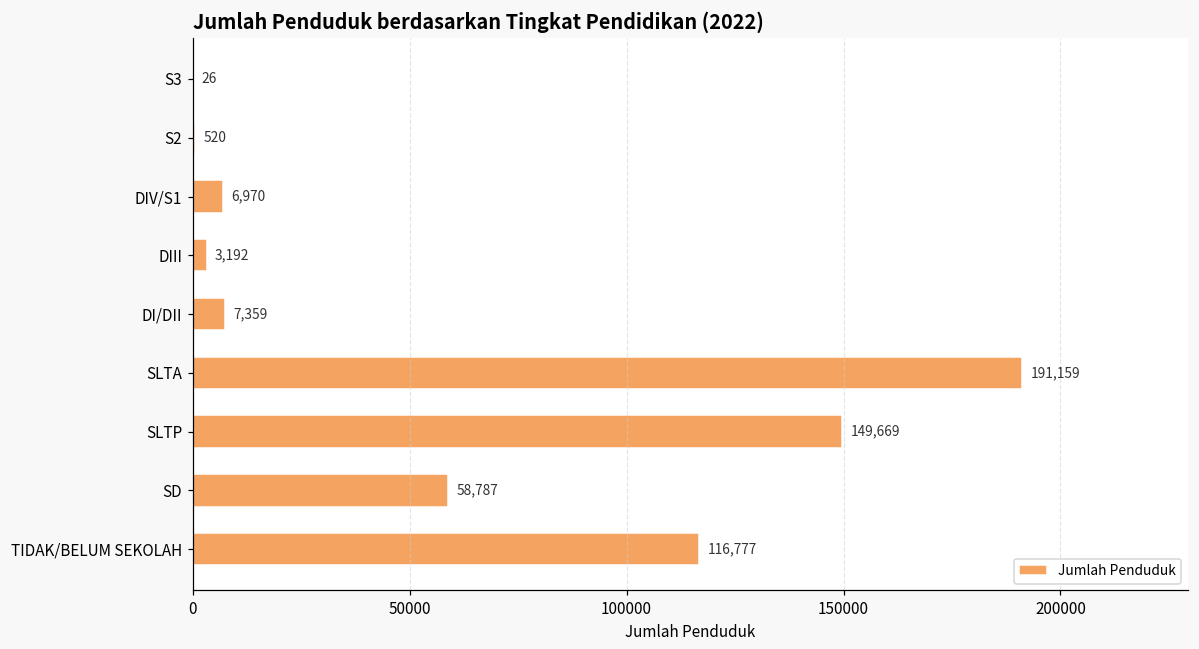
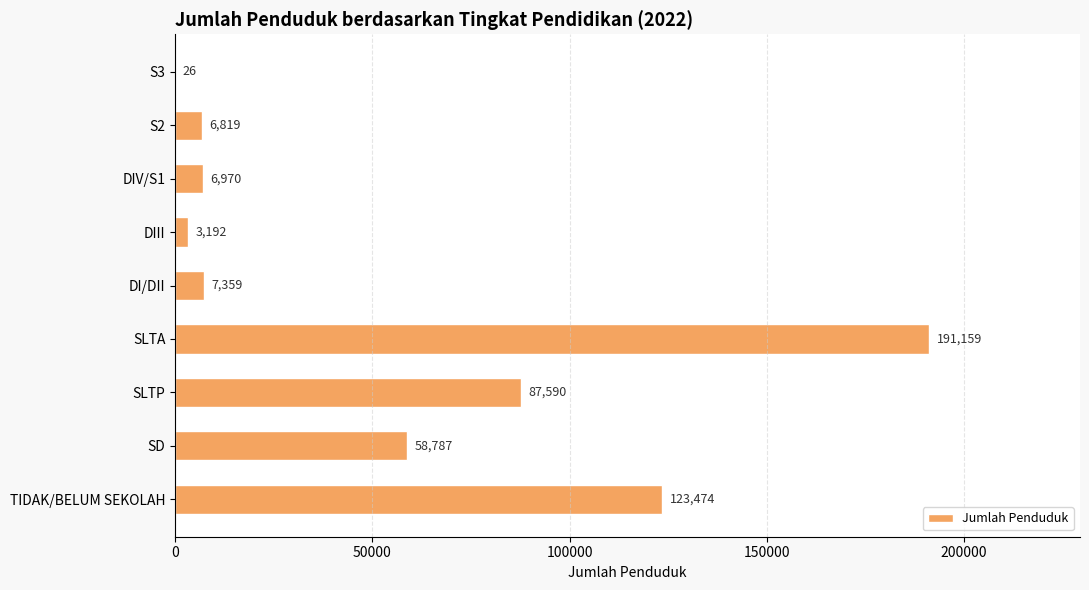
S2: 520 -> 6,819
SLTP: 149,669 -> 87,590
TIDAK/BELUM SEKOLAH: 116,777 -> 123,474
